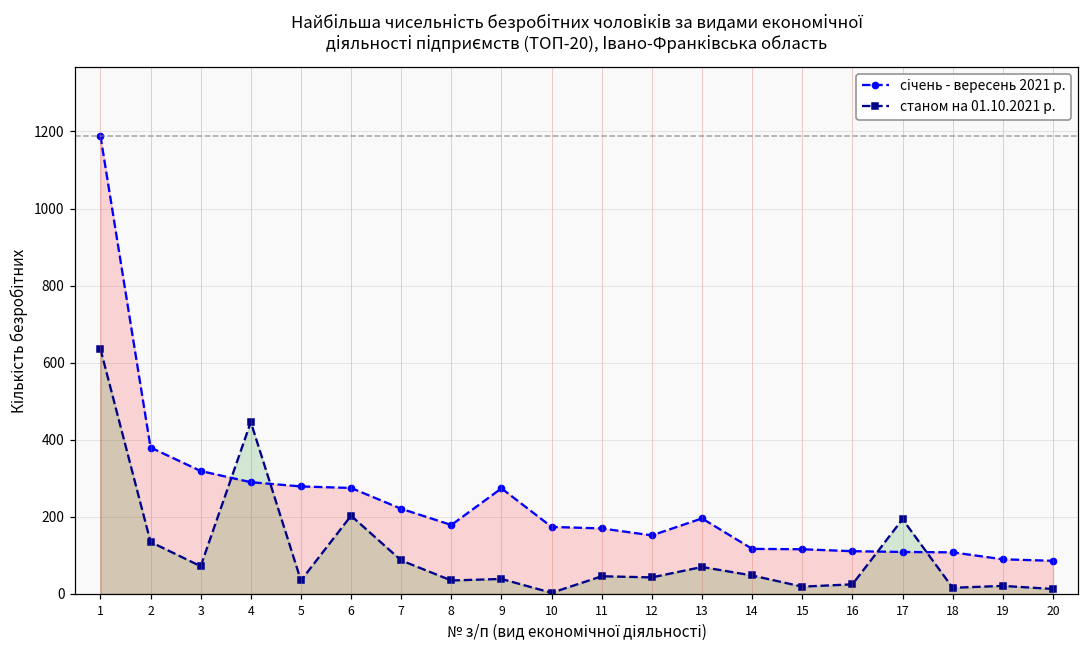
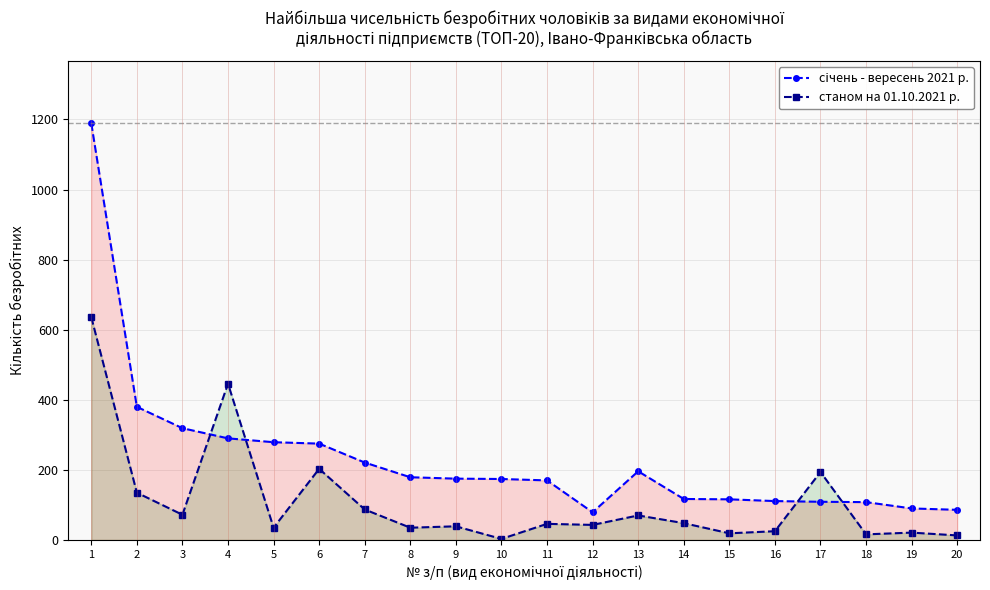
січень - вересень 2021 р., 9: 270 -> 180
січень - вересень 2021 р., 12: 150 -> 80
